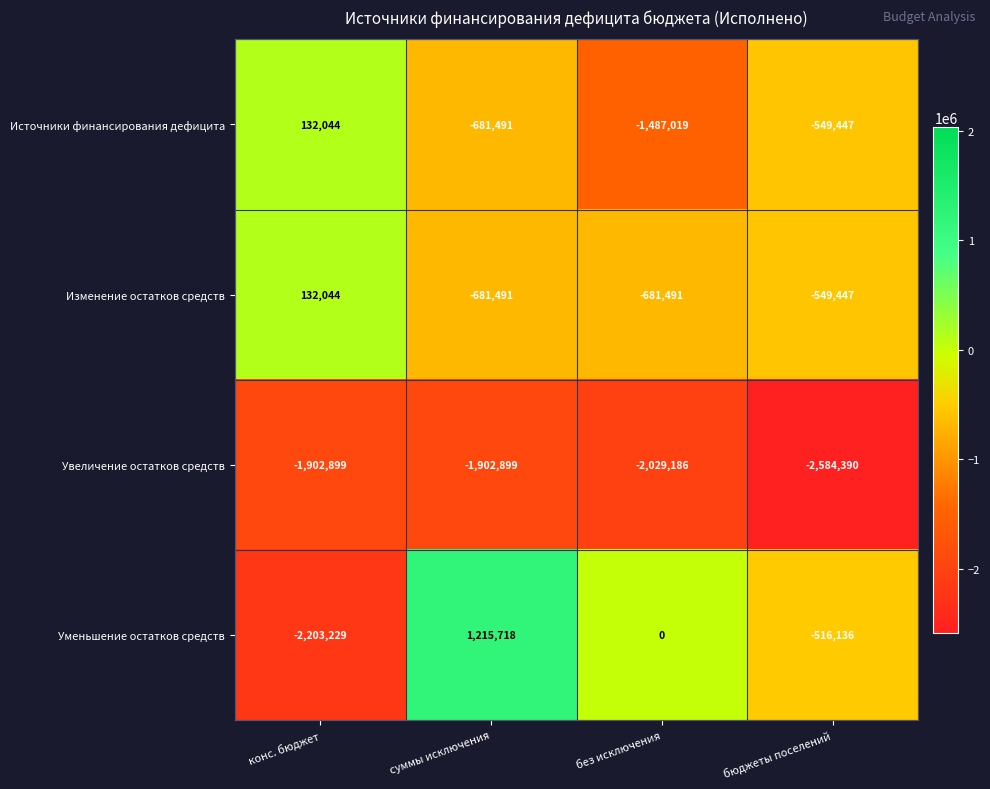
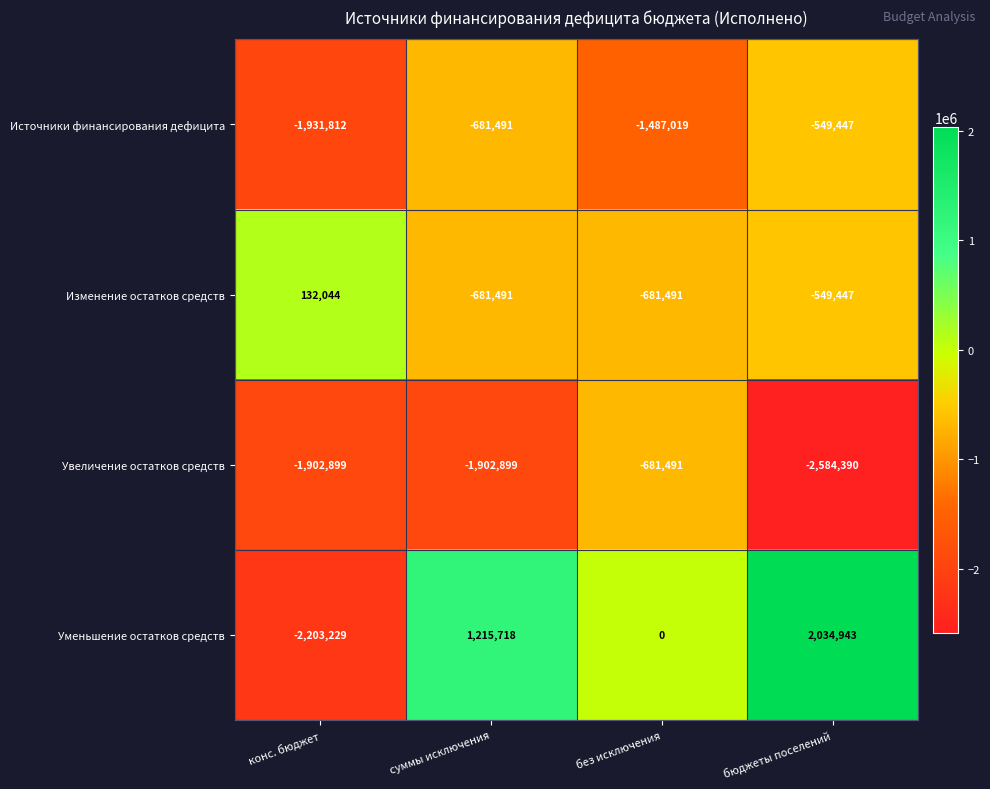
Источники финансирования дефицита, конс. бюджет: 132,044 -> -1,931,812
Увеличение остатков средств, без исключения: -2,029,186 -> -681,491
Уменьшение остатков средств, бюджеты поселений: -516,136 -> 2,034,943
